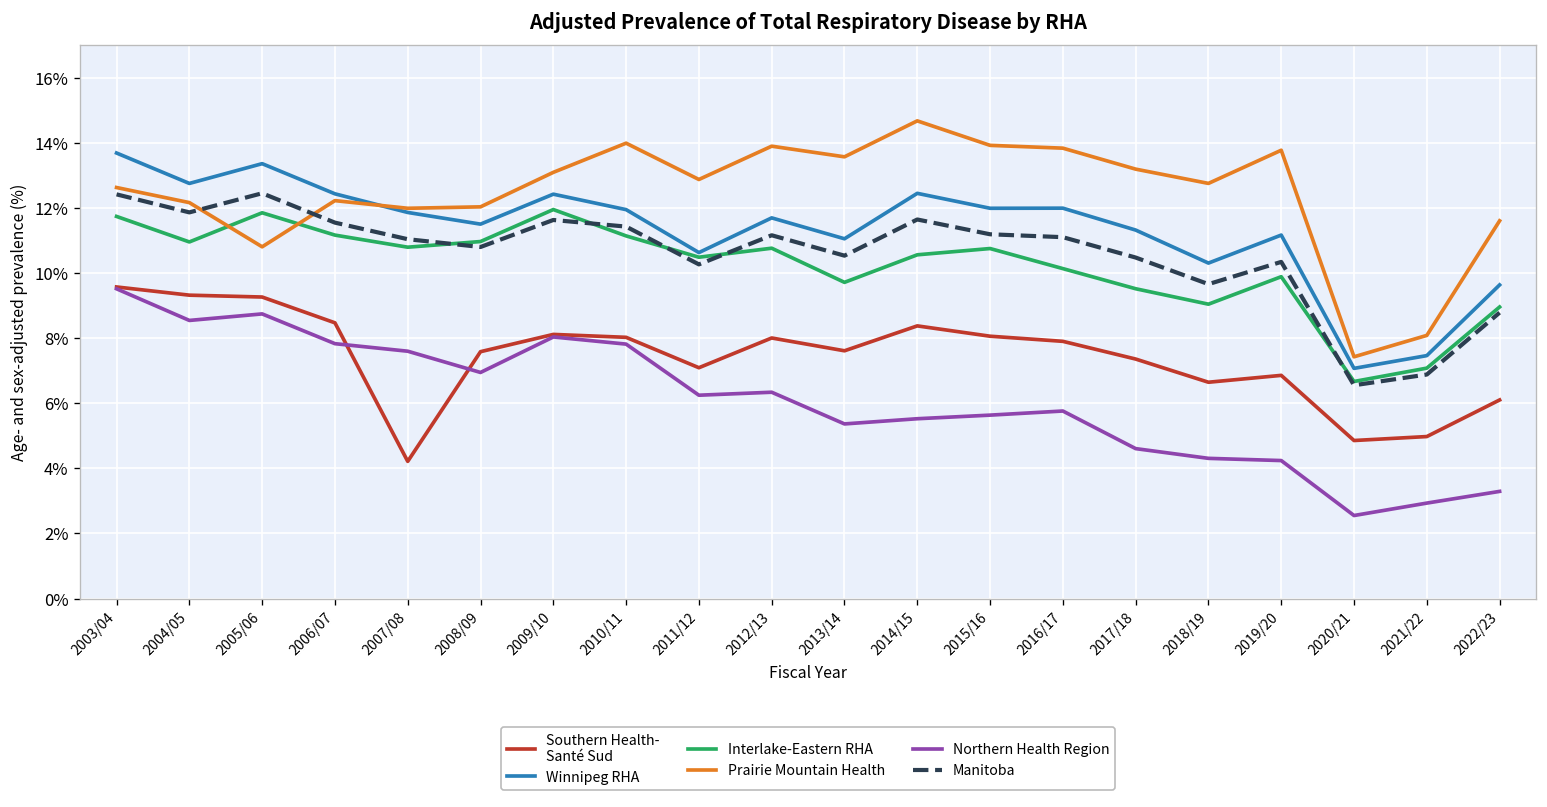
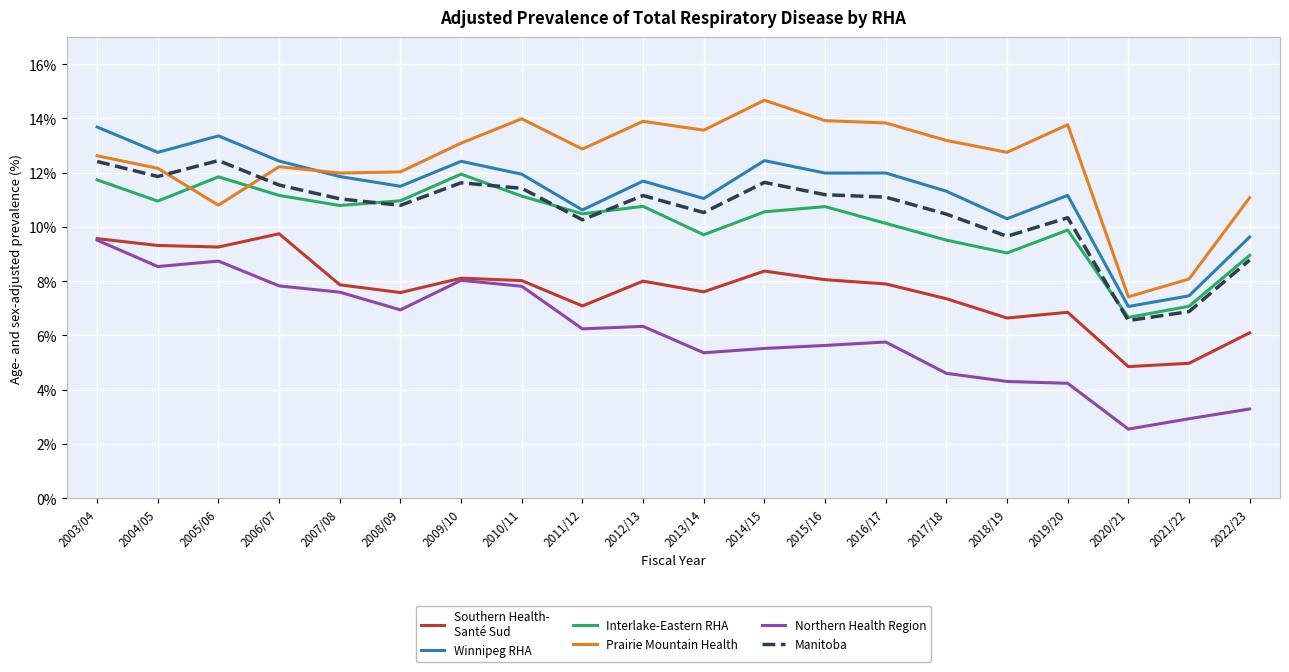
Southern Health- Santé Sud, 2006/07: 8.5% -> 9.7%
Southern Health- Santé Sud, 2007/08: 4.2% -> 7.9%
Prairie Mountain Health, 2022/23: 11.6% -> 11.1%
